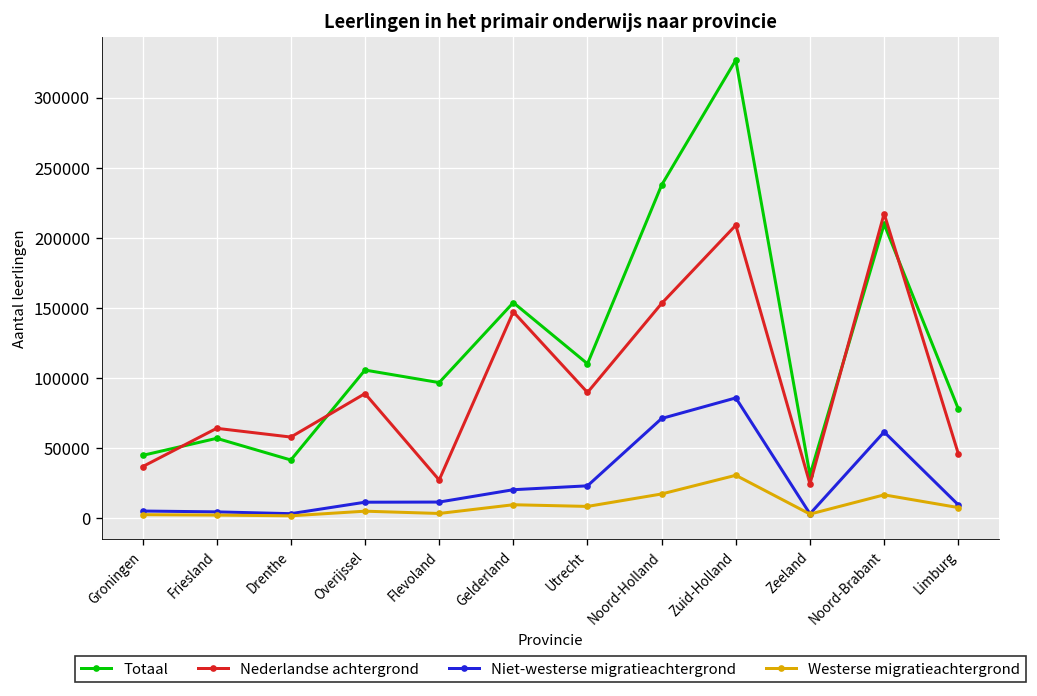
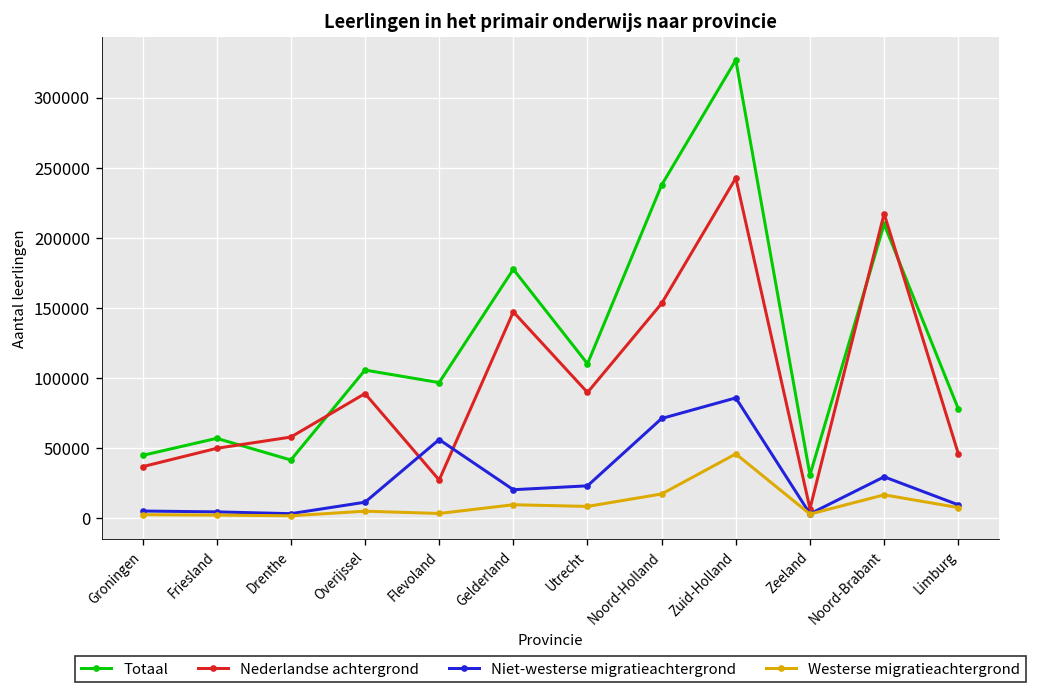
Nederlandse achtergrond, Friesland: 64000 -> 50000
Niet-westerse migratieachtergrond, Flevoland: 12000 -> 56000
Totaal, Gelderland: 154000 -> 178000
Nederlandse achtergrond, Zuid-Holland: 209000 -> 243000
Westerse migratieachtergrond, Zuid-Holland: 31000 -> 46000
Nederlandse achtergrond, Zeeland: 25000 -> 7000
Niet-westerse migratieachtergrond, Noord-Brabant: 62000 -> 30000
